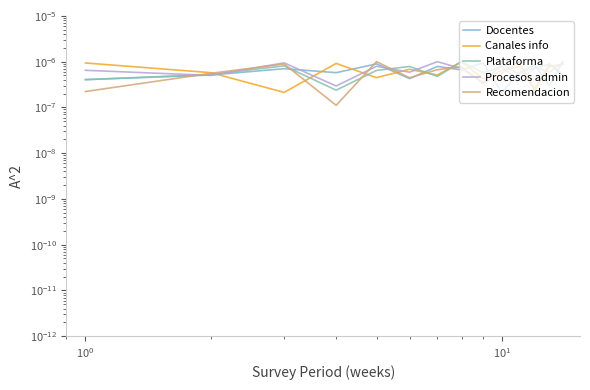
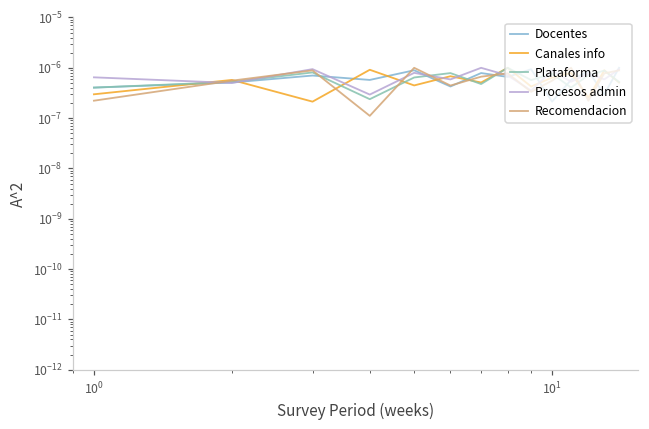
Canales info, 10^0: 0.0000009 -> 0.0000003
